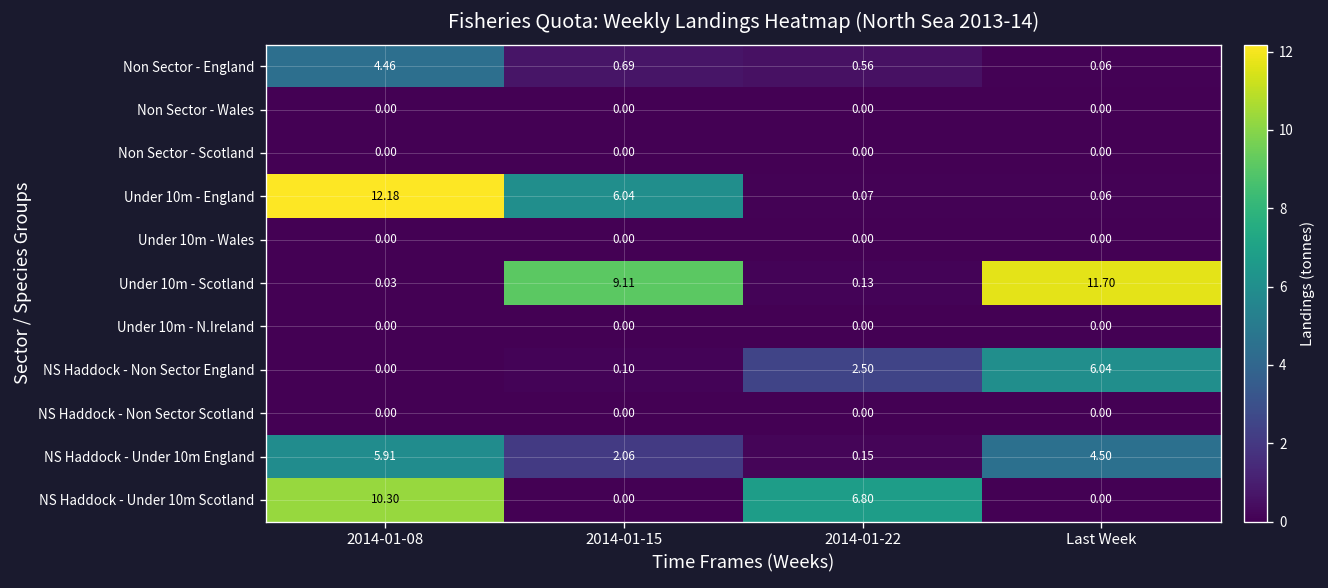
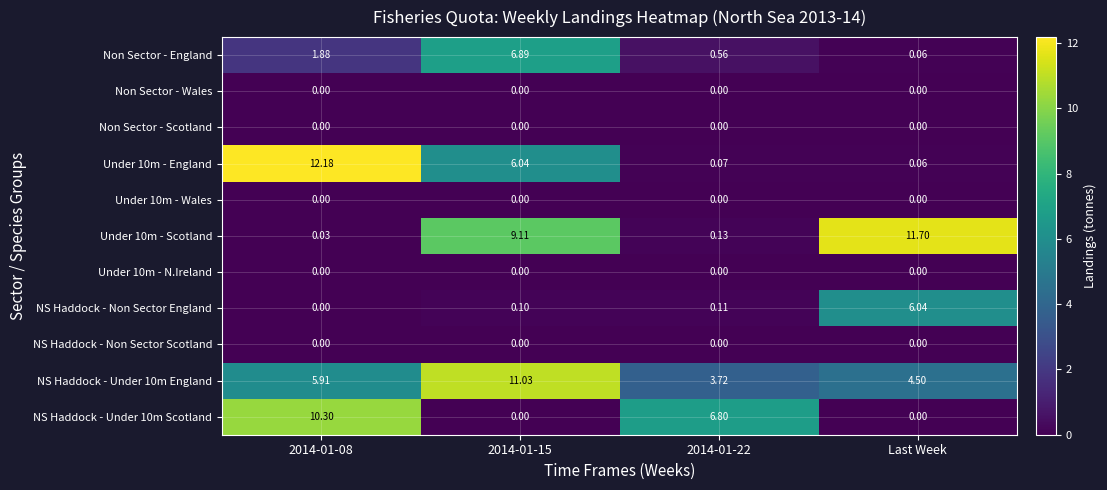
Non Sector - England, 2014-01-08: 4.46 -> 1.88
Non Sector - England, 2014-01-15: 0.69 -> 6.89
NS Haddock - Non Sector England, 2014-01-22: 2.50 -> 0.11
NS Haddock - Under 10m England, 2014-01-15: 2.06 -> 11.03
NS Haddock - Under 10m England, 2014-01-22: 0.15 -> 3.72
